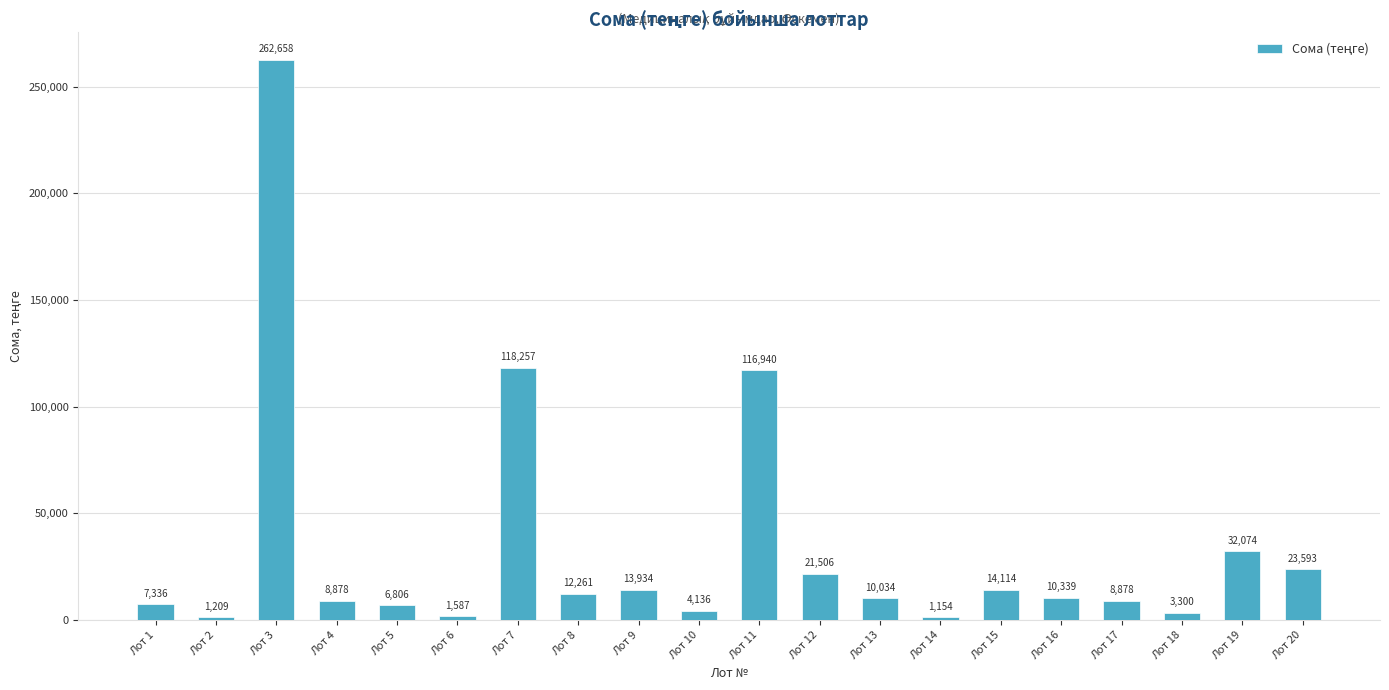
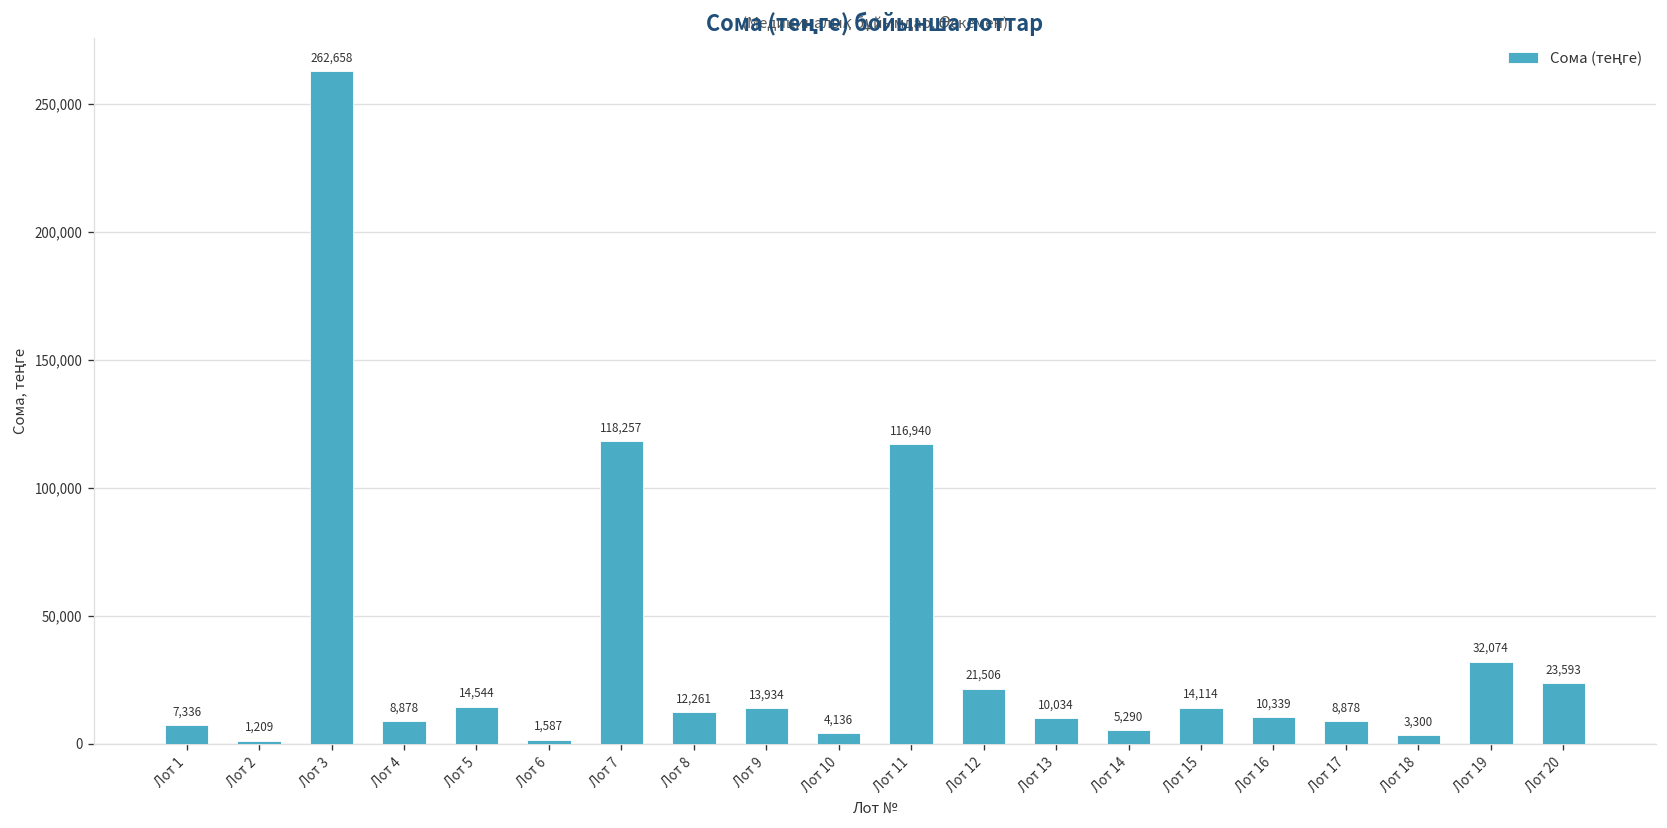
Лот 5: 6,806 -> 14,544
Лот 14: 1,154 -> 5,290
